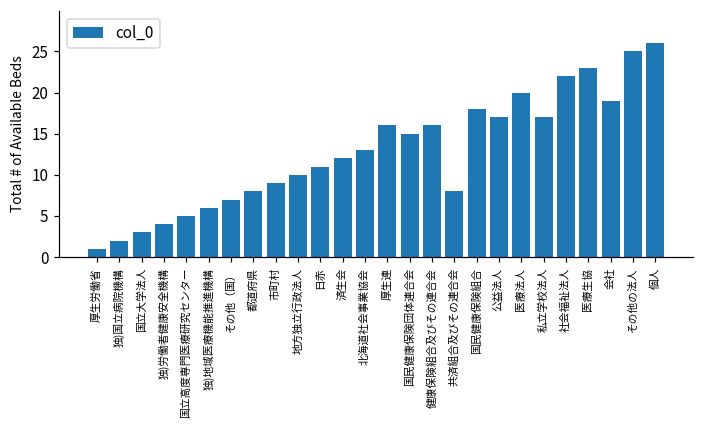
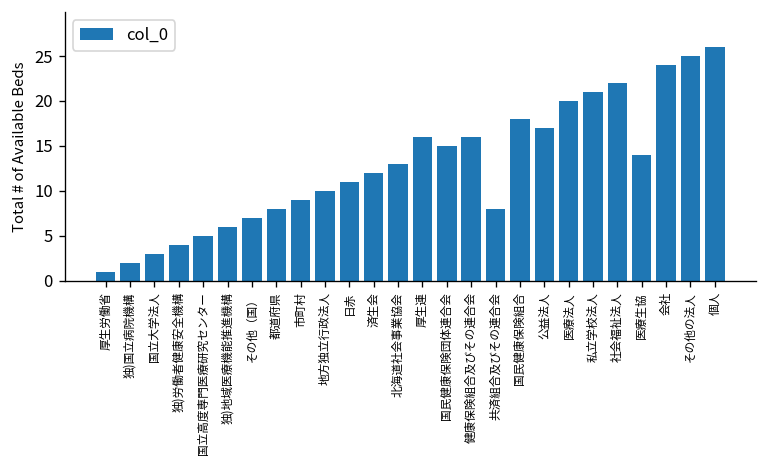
私立学校法人: 17 -> 21
医療生協: 23 -> 14
会社: 19 -> 24
